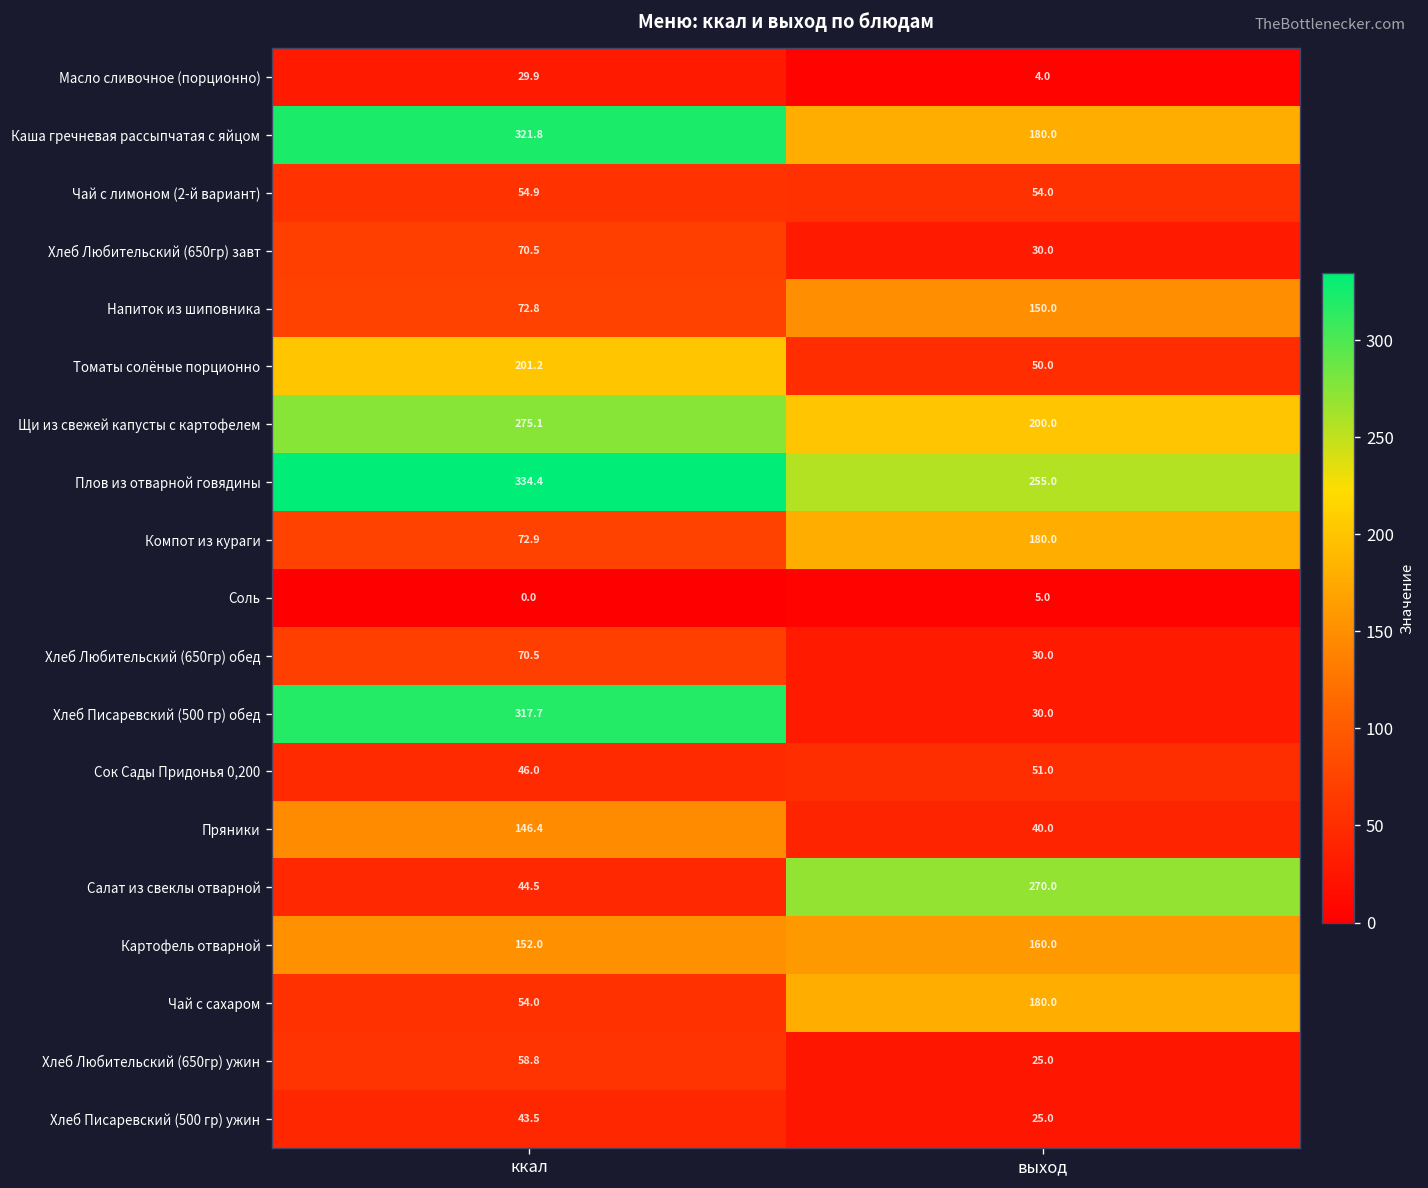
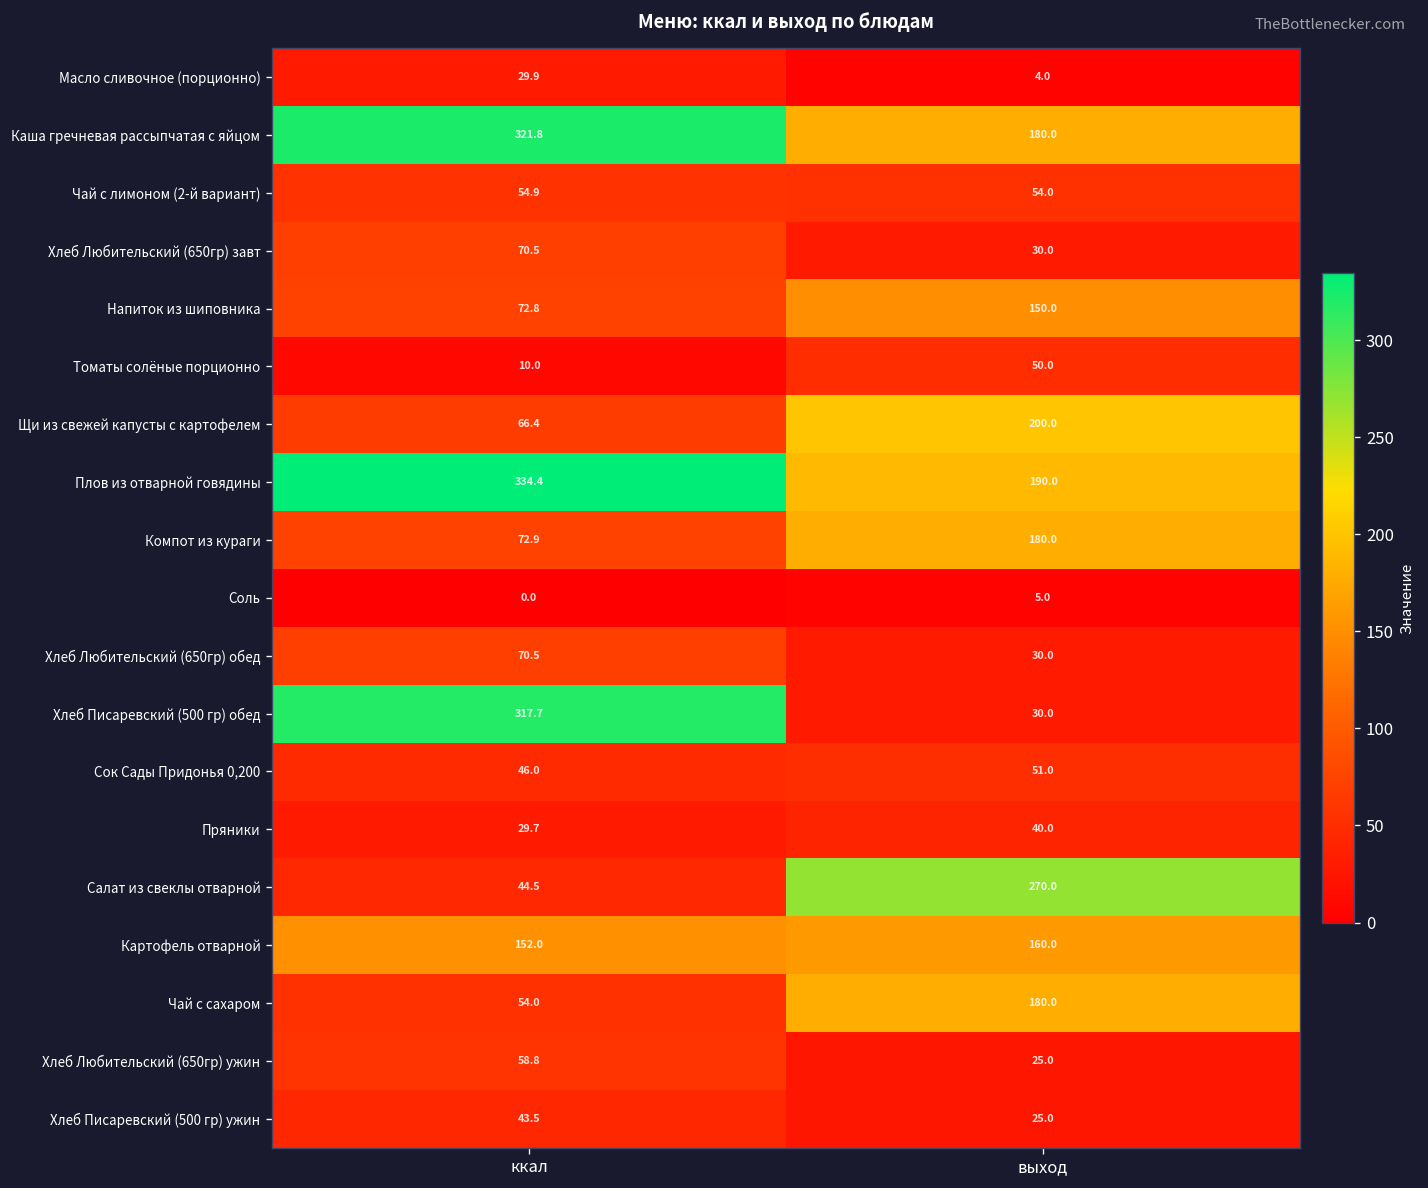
Томаты солёные порционно, ккал: 201.2 -> 10.0
Щи из свежей капусты с картофелем, ккал: 275.1 -> 66.4
Плов из отварной говядины, выход: 255.0 -> 190.0
Пряники, ккал: 146.4 -> 29.7
